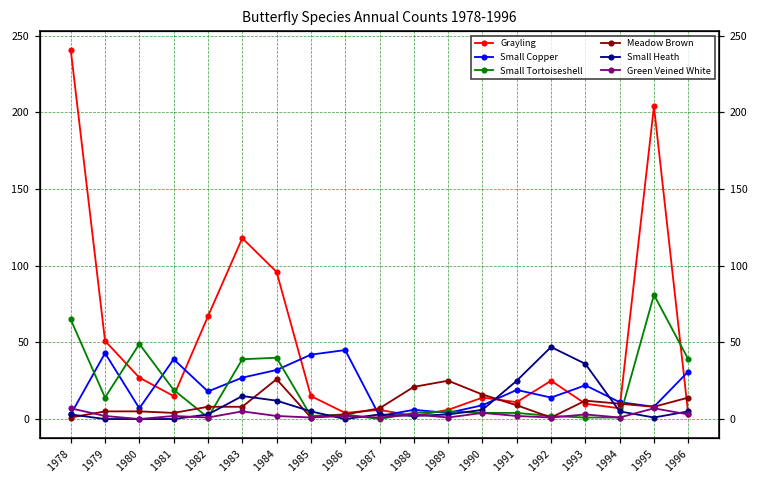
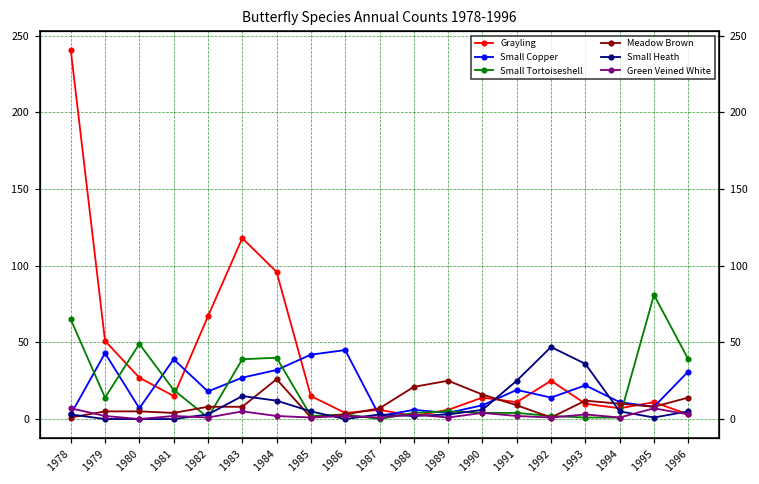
Grayling, 1995: 204 -> 11
